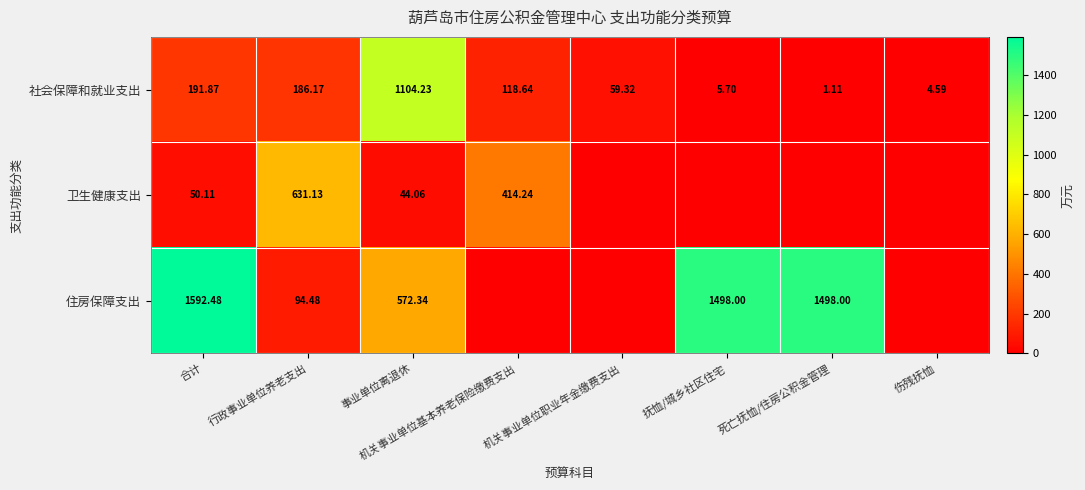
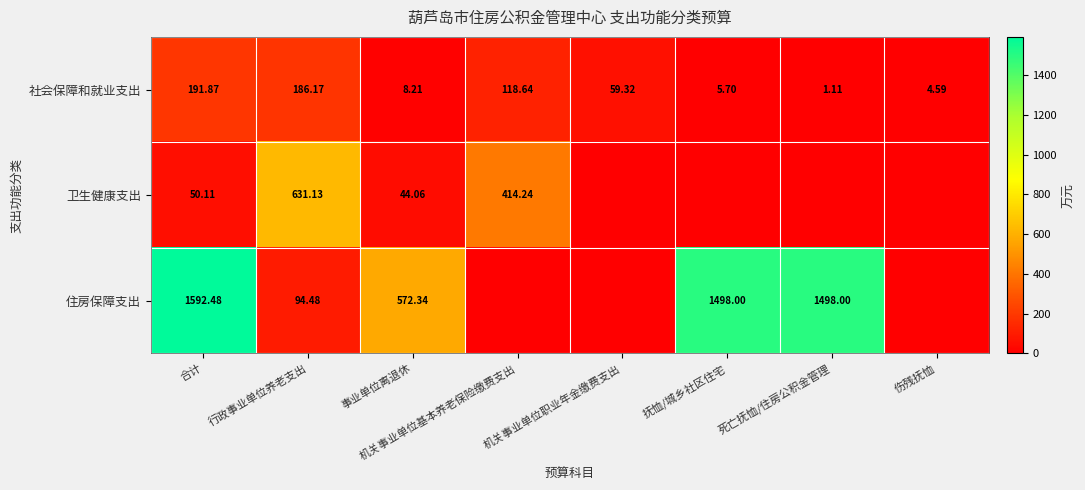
社会保障和就业支出, 事业单位离退休: 1104.23 -> 8.21
